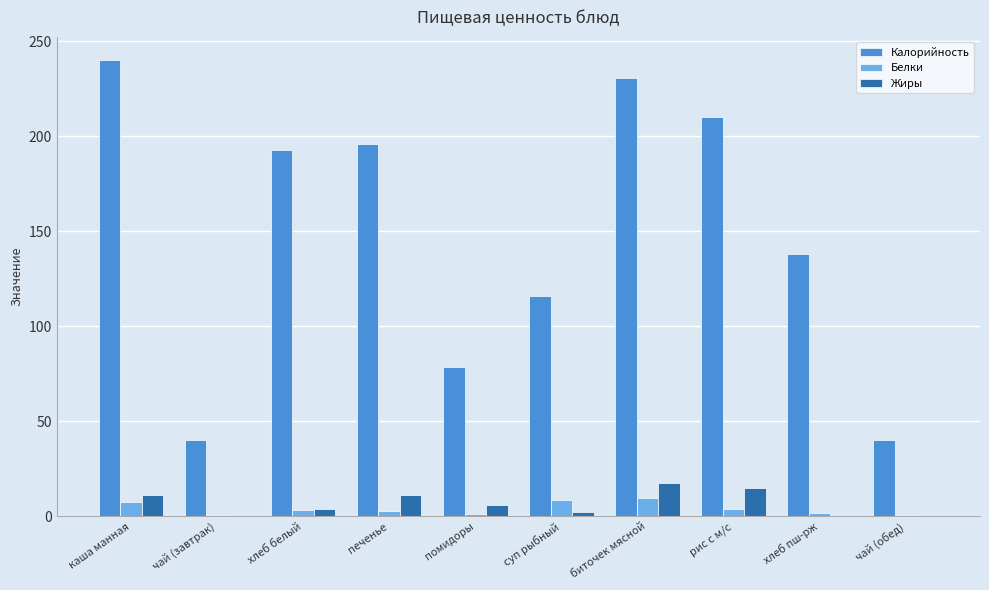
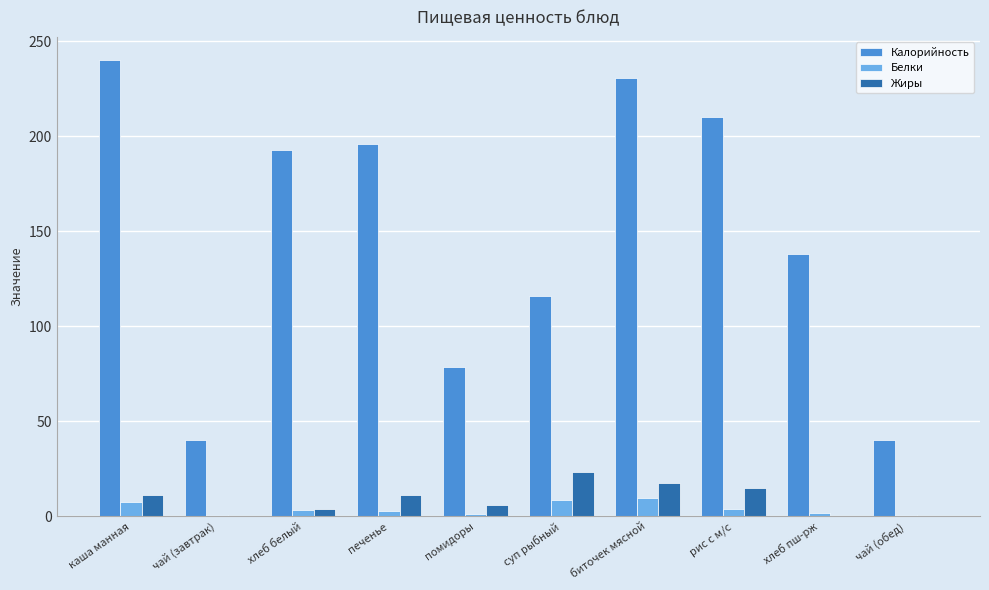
Жиры, суп рыбный: 3 -> 23
